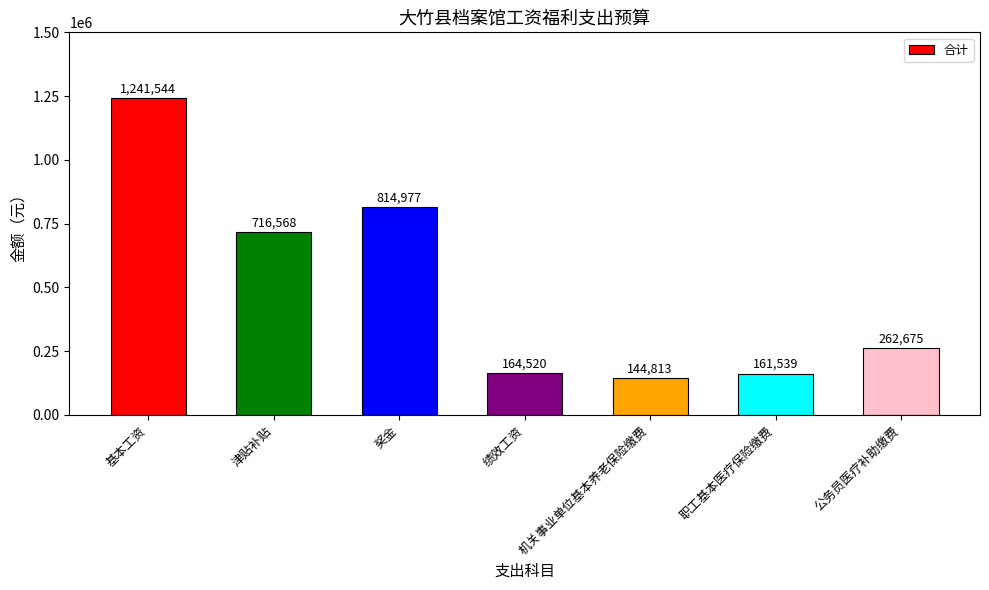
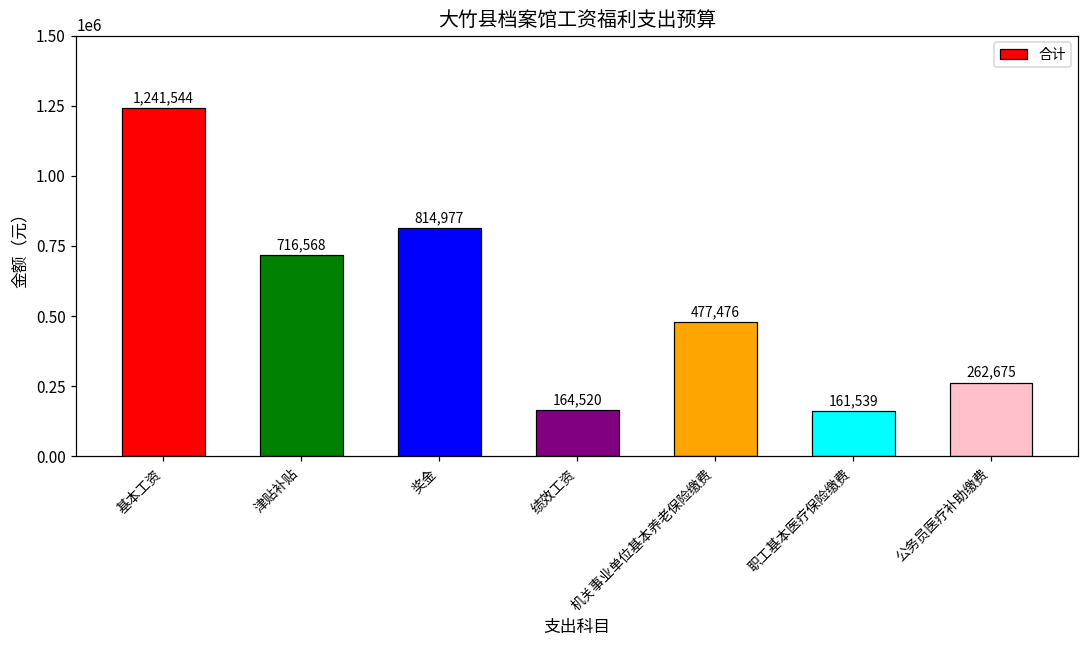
机关事业单位基本养老保险缴费: 144,813 -> 477,476
